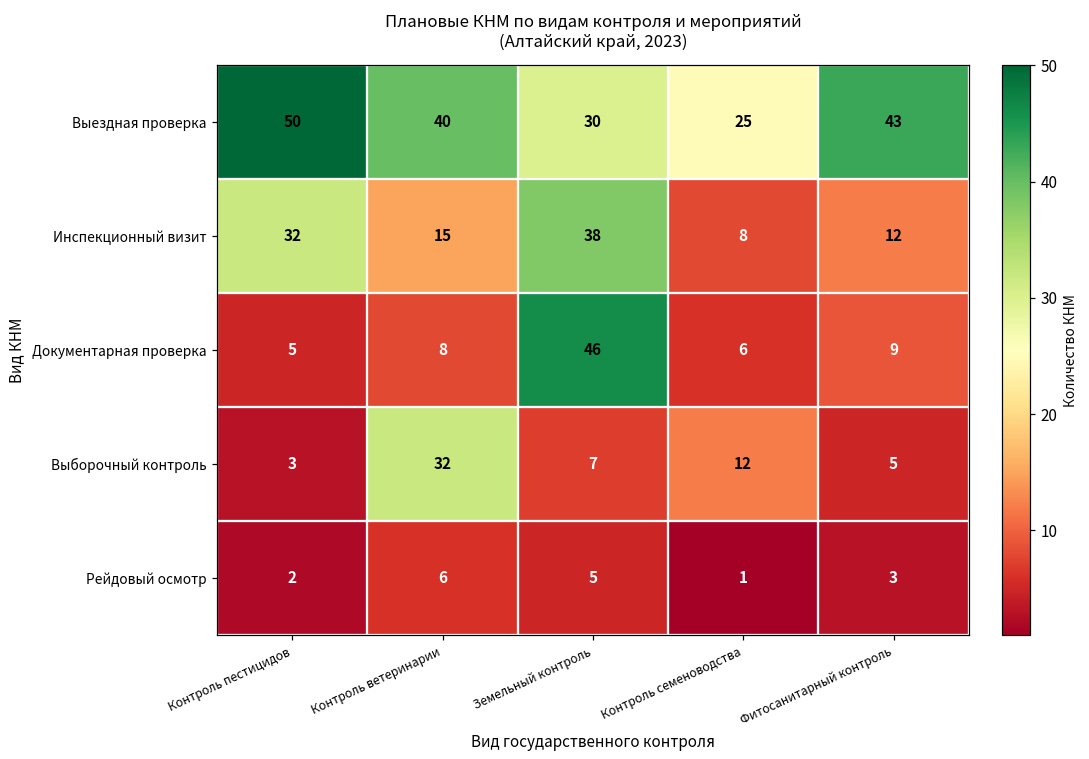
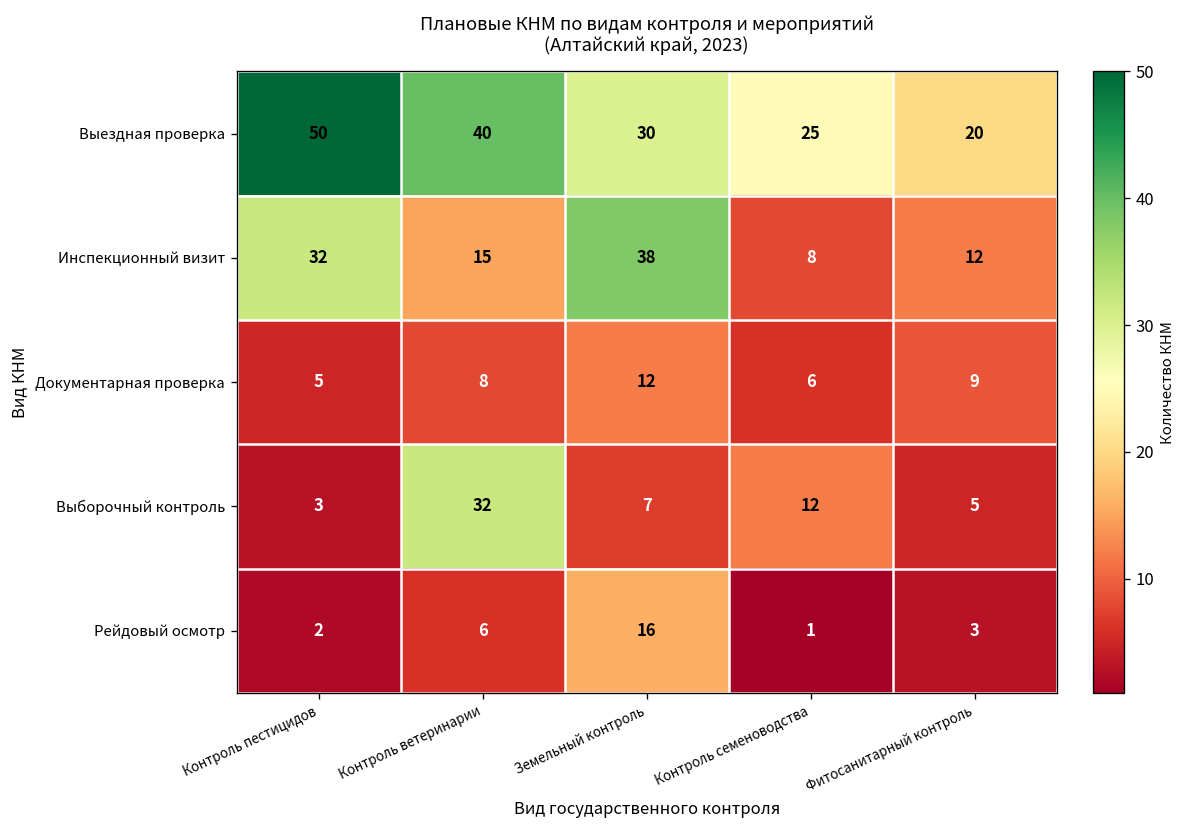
Выездная проверка, Фитосанитарный контроль: 43 -> 20
Документарная проверка, Земельный контроль: 46 -> 12
Рейдовый осмотр, Земельный контроль: 5 -> 16
